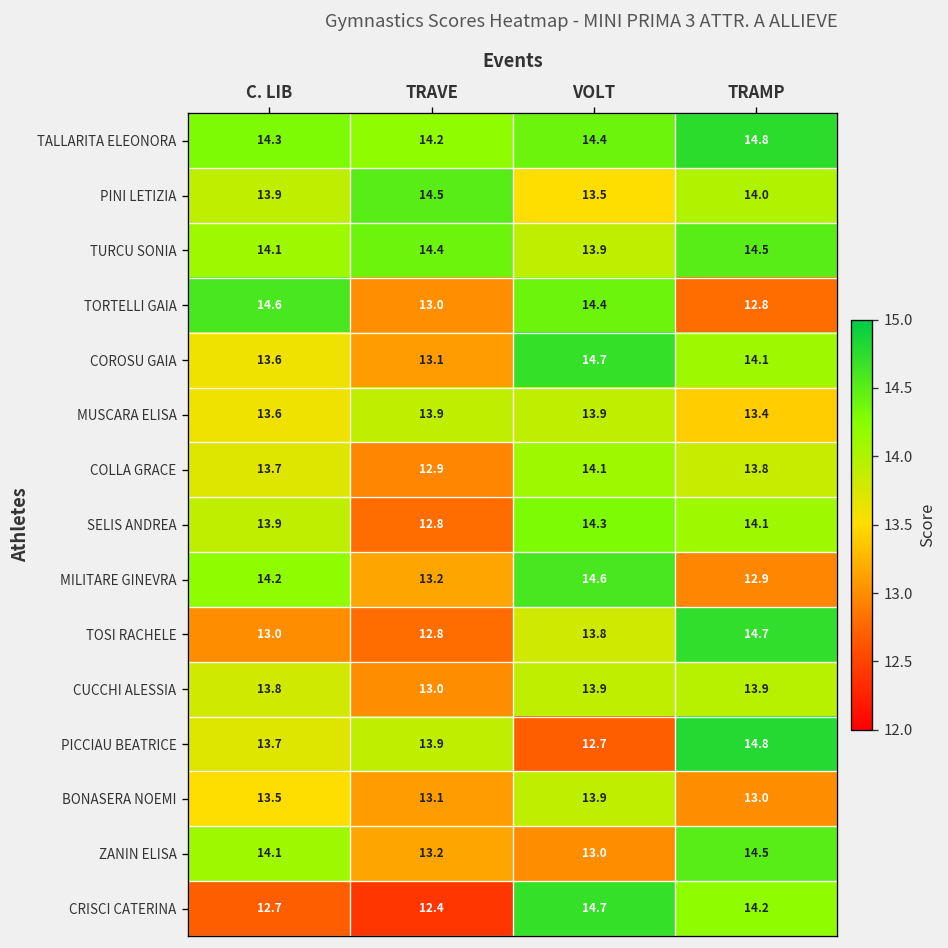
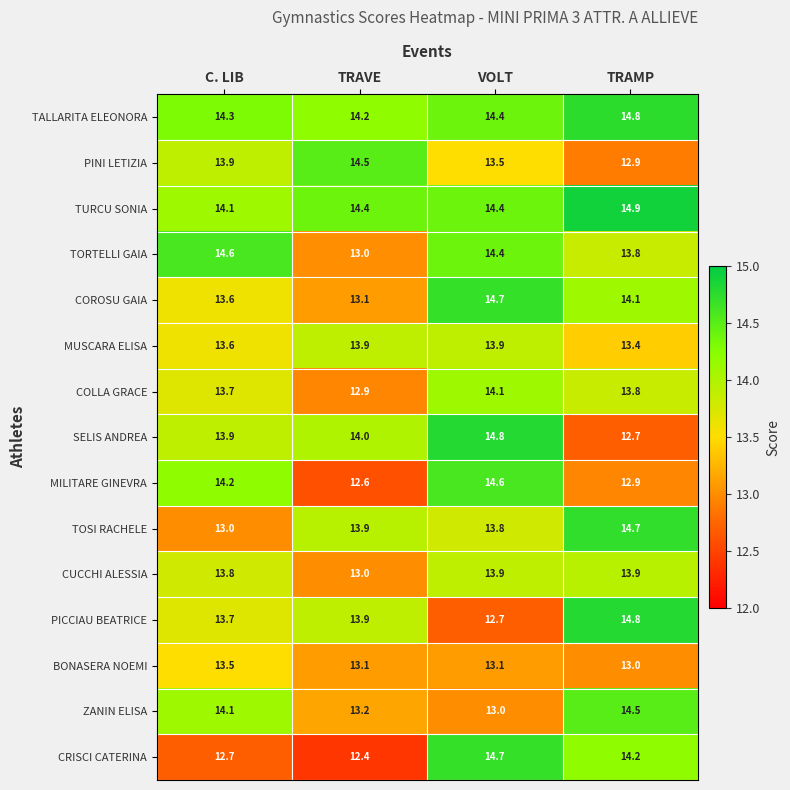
PINI LETIZIA, TRAMP: 14.0 -> 12.9
TURCU SONIA, VOLT: 13.9 -> 14.4
TURCU SONIA, TRAMP: 14.5 -> 14.9
TORTELLI GAIA, TRAMP: 12.8 -> 13.8
SELIS ANDREA, TRAVE: 12.8 -> 14.0
SELIS ANDREA, VOLT: 14.3 -> 14.8
SELIS ANDREA, TRAMP: 14.1 -> 12.7
MILITARE GINEVRA, TRAVE: 13.2 -> 12.6
TOSI RACHELE, TRAVE: 12.8 -> 13.9
BONASERA NOEMI, VOLT: 13.9 -> 13.1
